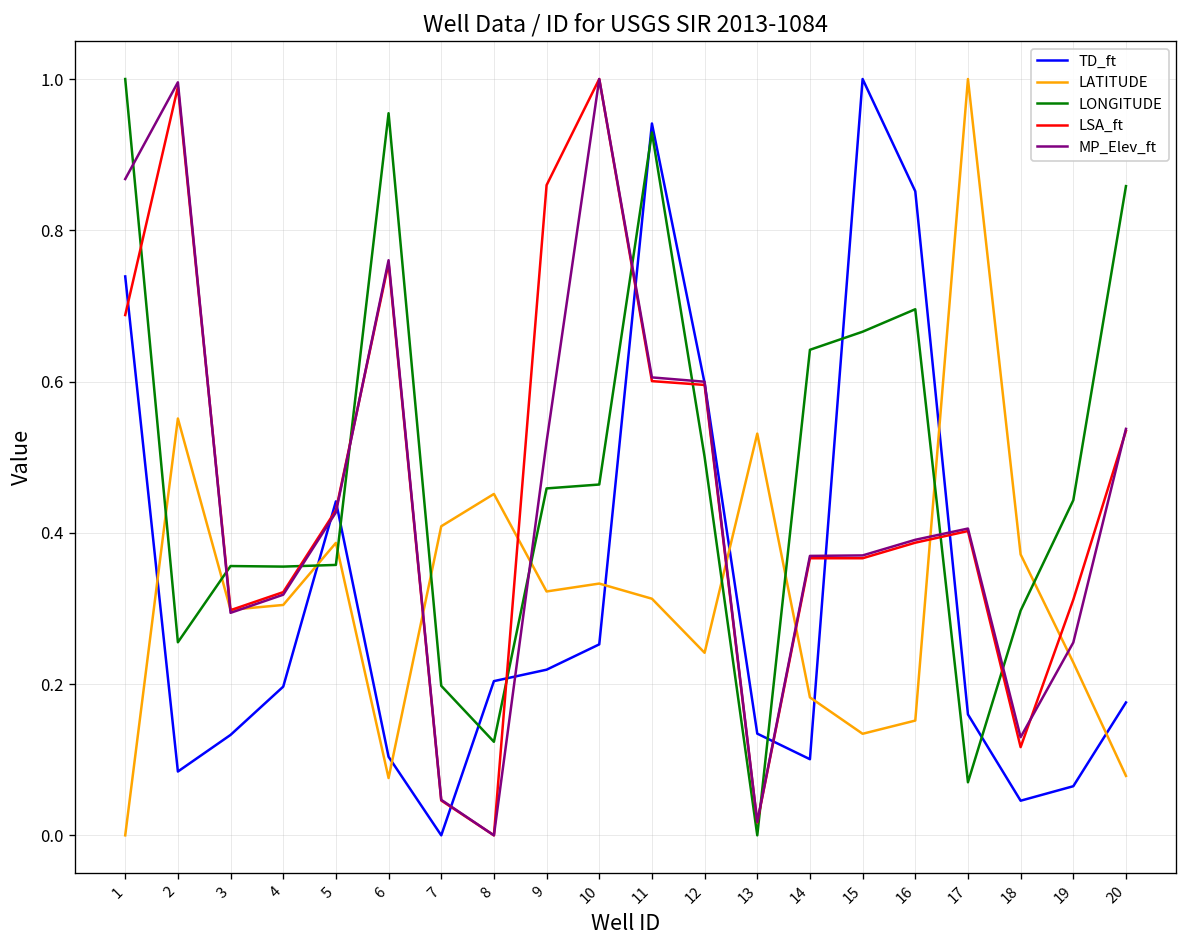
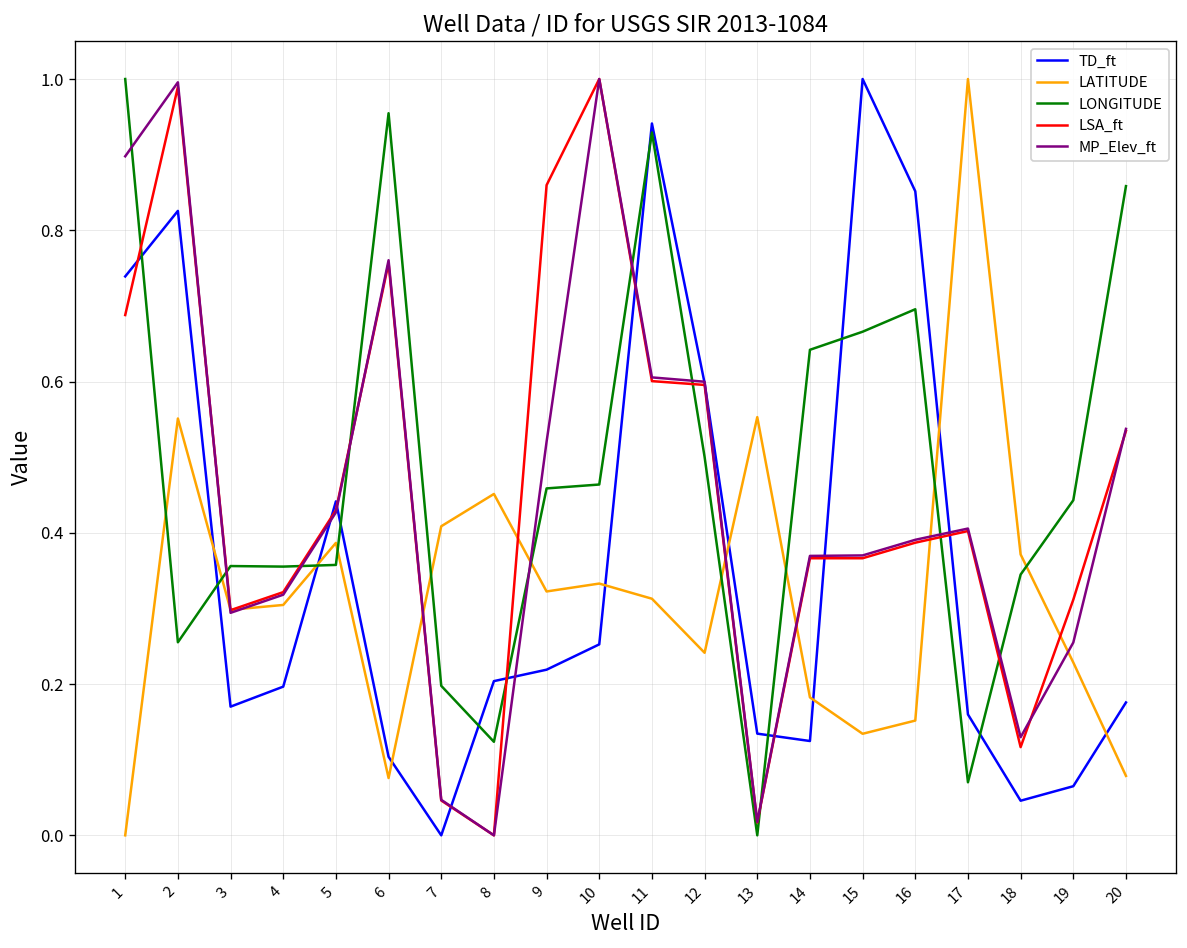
MP_Elev_ft, 1: 0.87 -> 0.90
TD_ft, 2: 0.08 -> 0.83
TD_ft, 3: 0.13 -> 0.17
LATITUDE, 13: 0.53 -> 0.55
TD_ft, 14: 0.10 -> 0.12
LONGITUDE, 18: 0.30 -> 0.34
